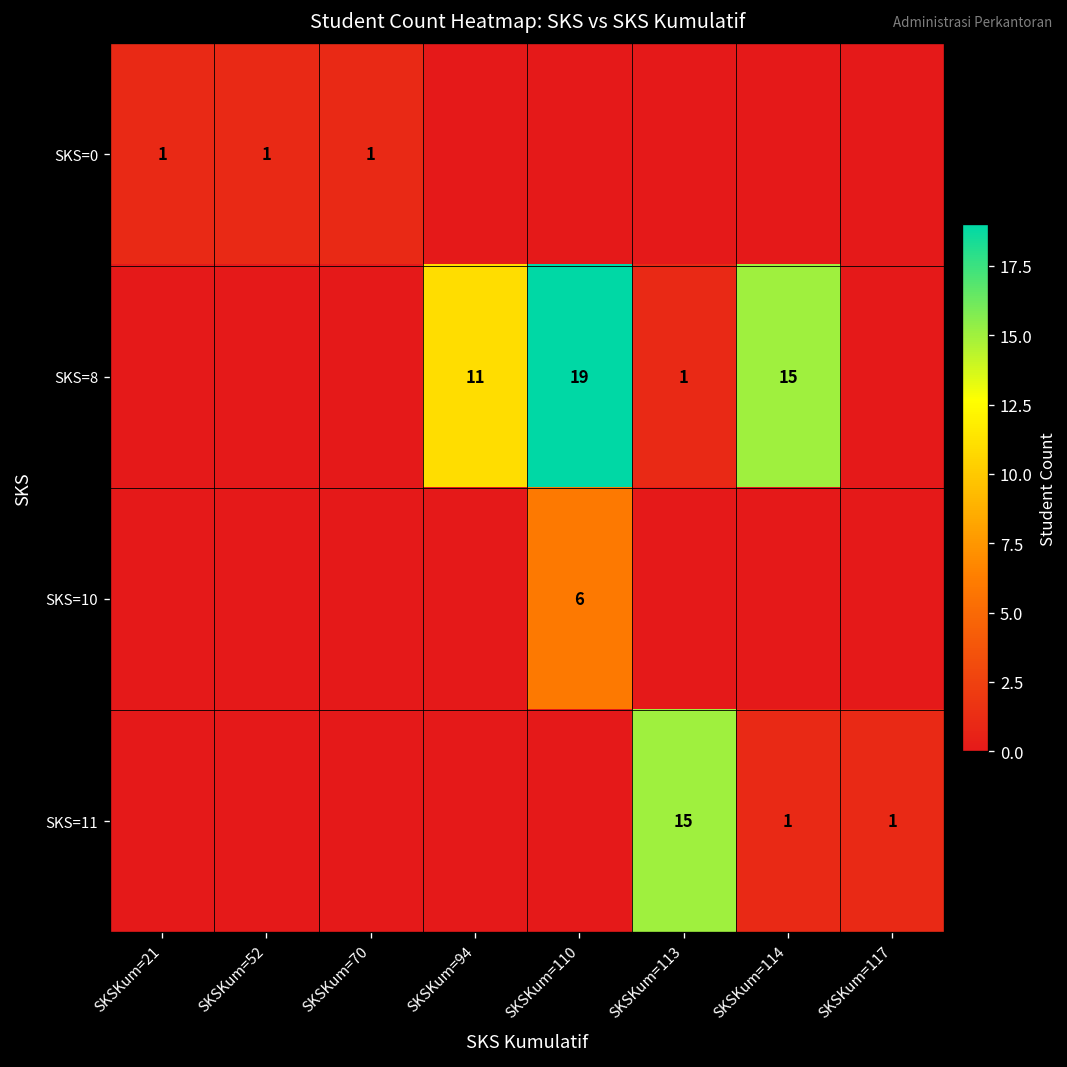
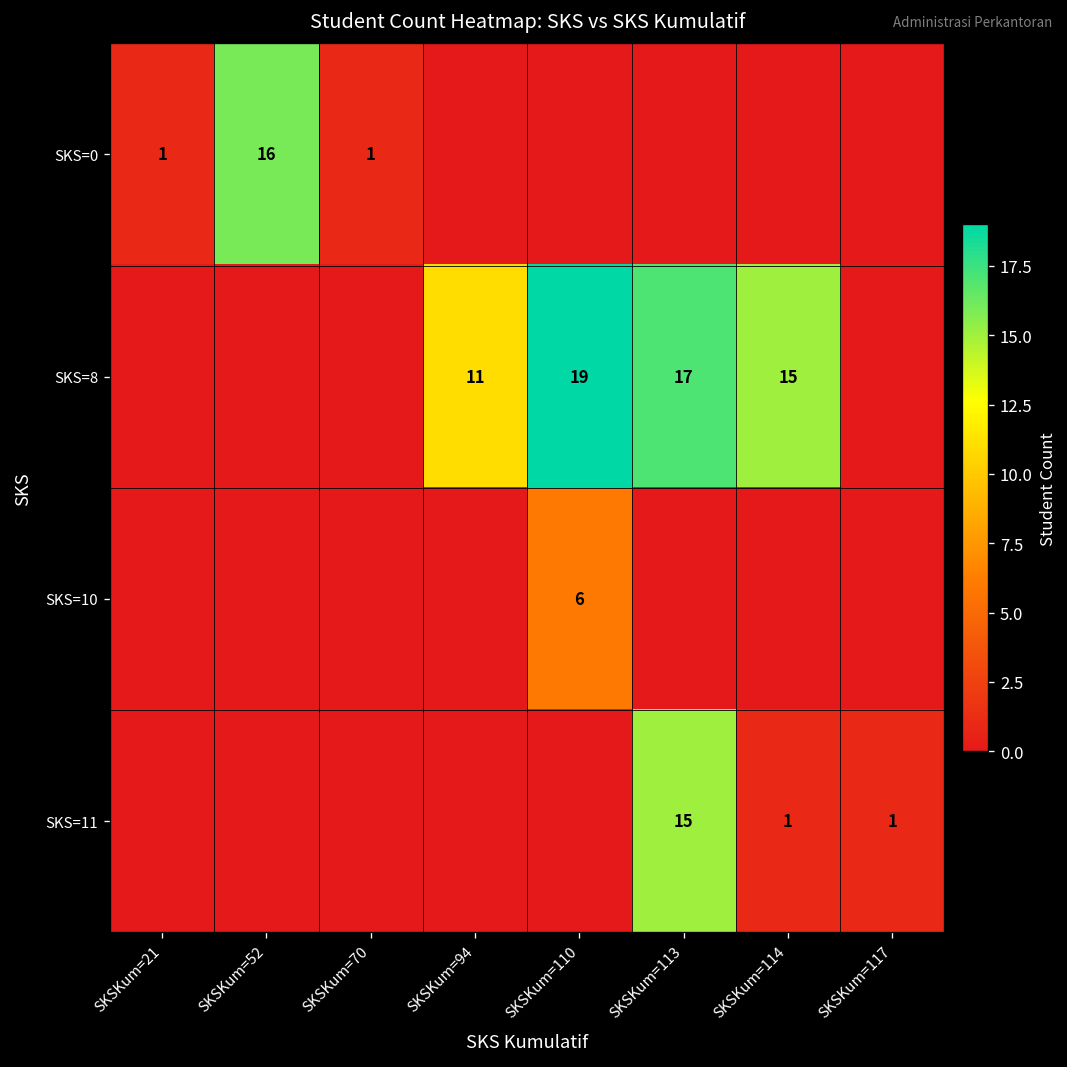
SKS=0, SKSKum=52: 1 -> 16
SKS=8, SKSKum=113: 1 -> 17
